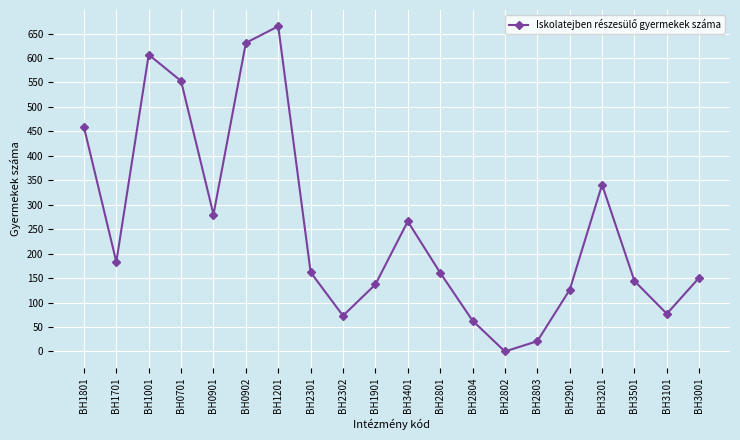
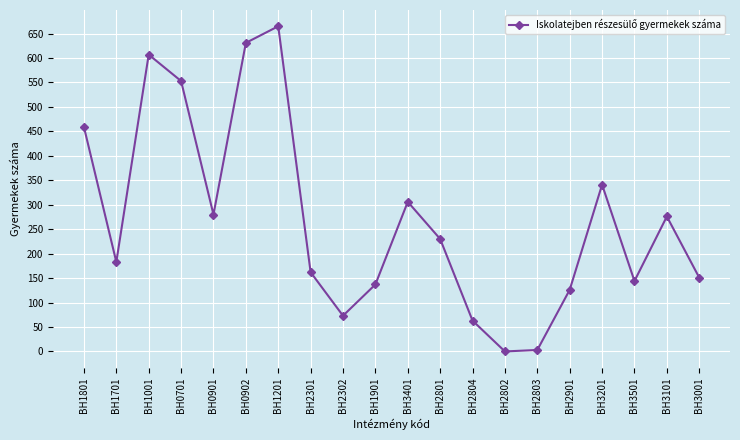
BH3401: 270 -> 310
BH2801: 160 -> 230
BH2803: 20 -> 0
BH3101: 80 -> 280
